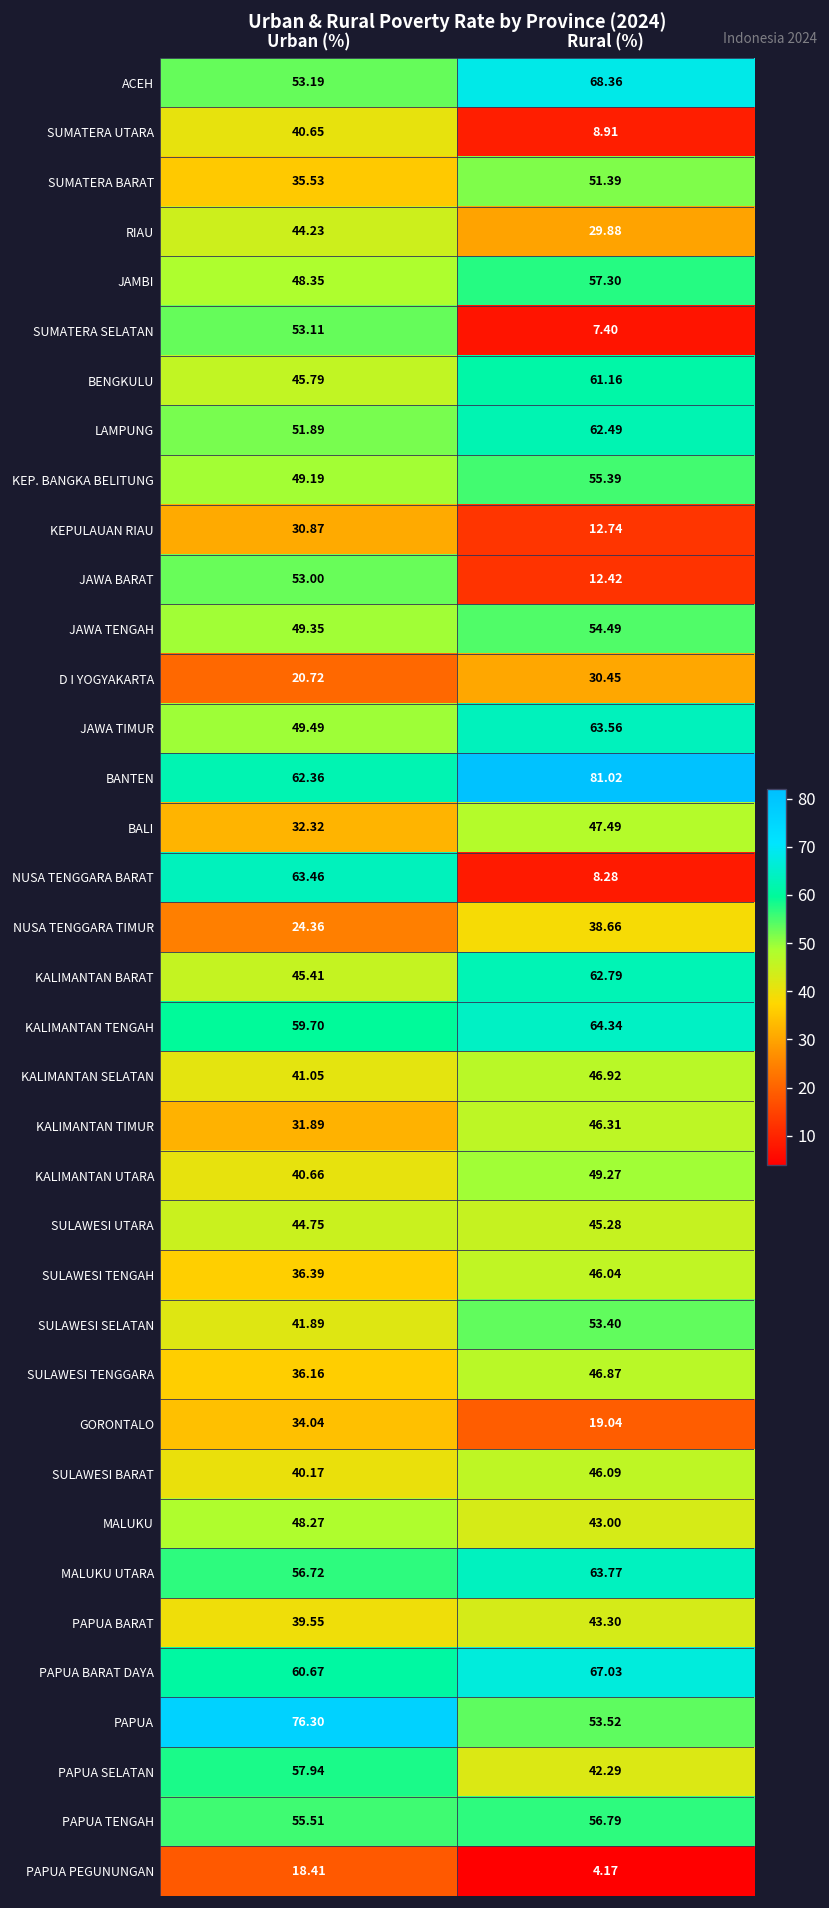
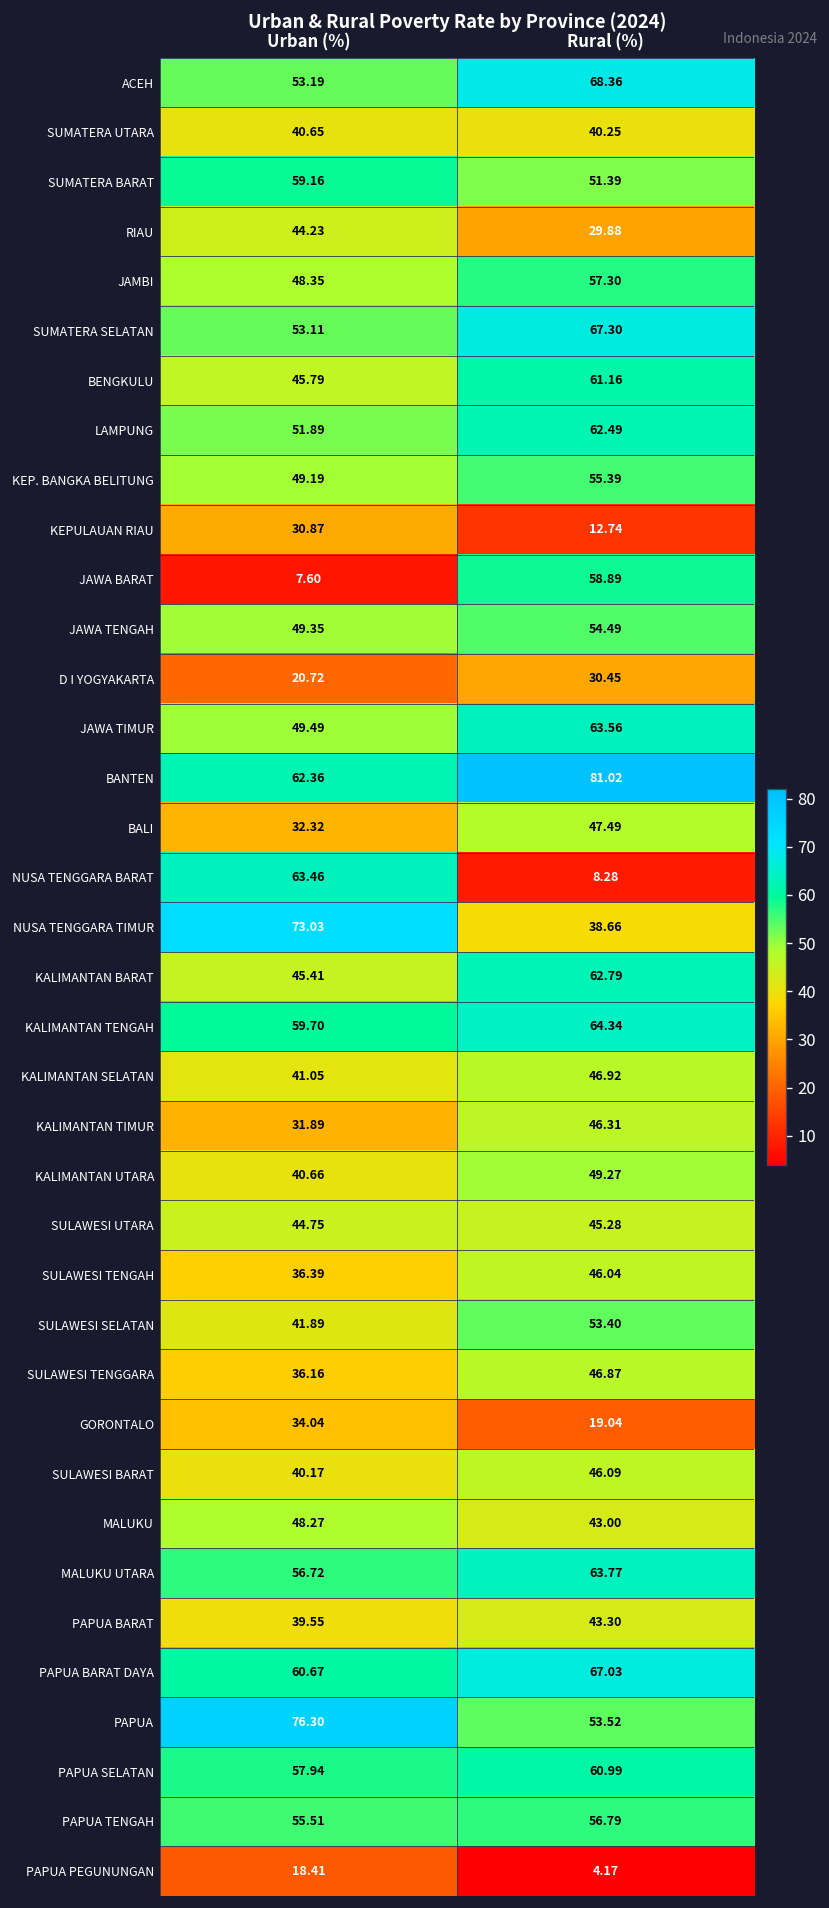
SUMATERA UTARA, Rural (%): 8.91 -> 40.25
SUMATERA BARAT, Urban (%): 35.53 -> 59.16
SUMATERA SELATAN, Rural (%): 7.40 -> 67.30
JAWA BARAT, Urban (%): 53.00 -> 7.60
JAWA BARAT, Rural (%): 12.42 -> 58.89
NUSA TENGGARA TIMUR, Urban (%): 24.36 -> 73.03
PAPUA SELATAN, Rural (%): 42.29 -> 60.99
